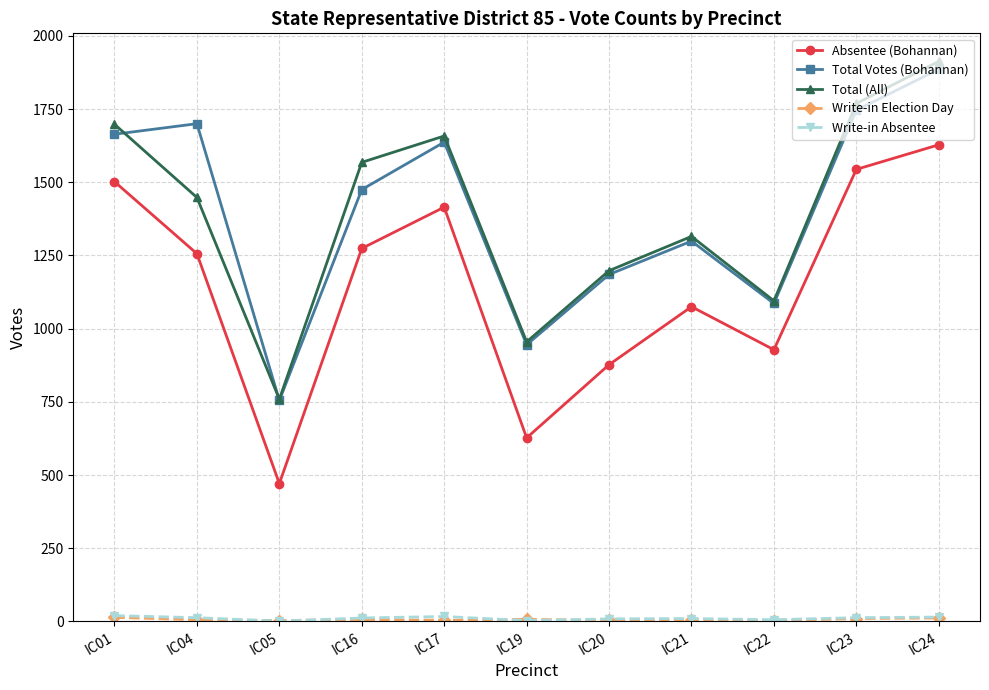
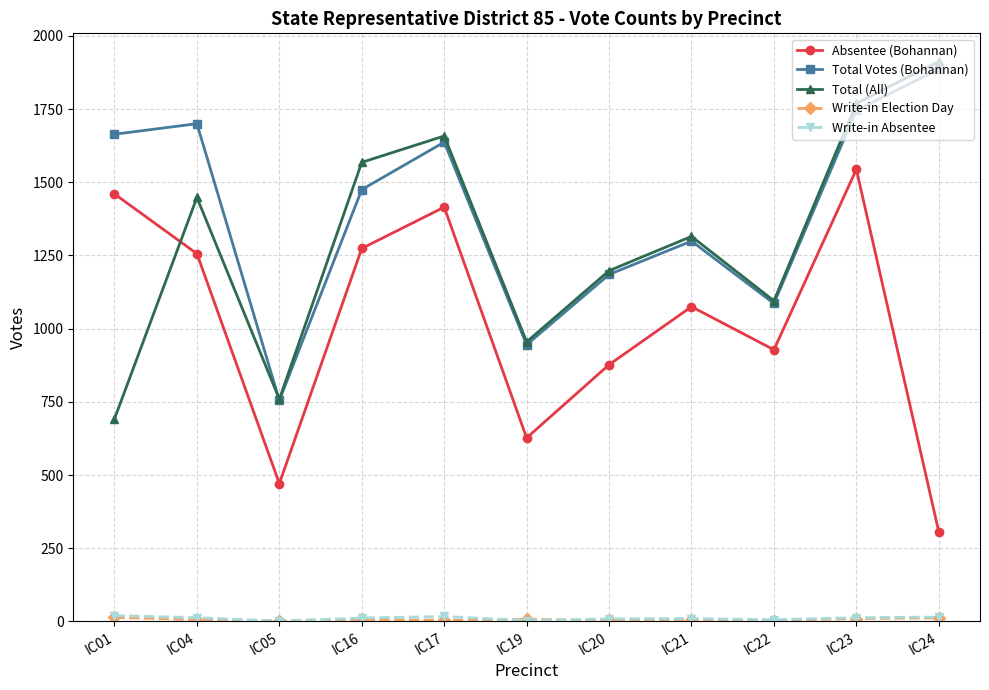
Absentee (Bohannan), IC01: 1500 -> 1460
Total (All), IC01: 1700 -> 690
Absentee (Bohannan), IC24: 1630 -> 310
